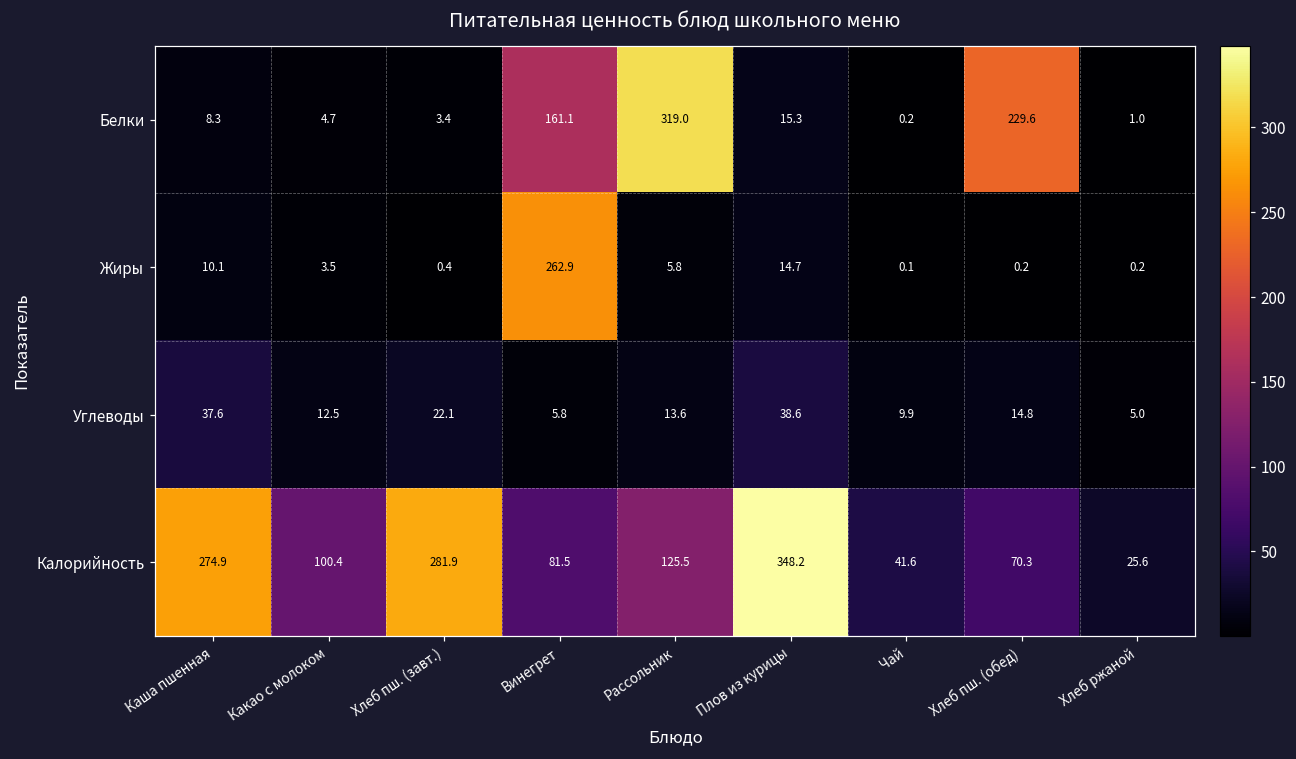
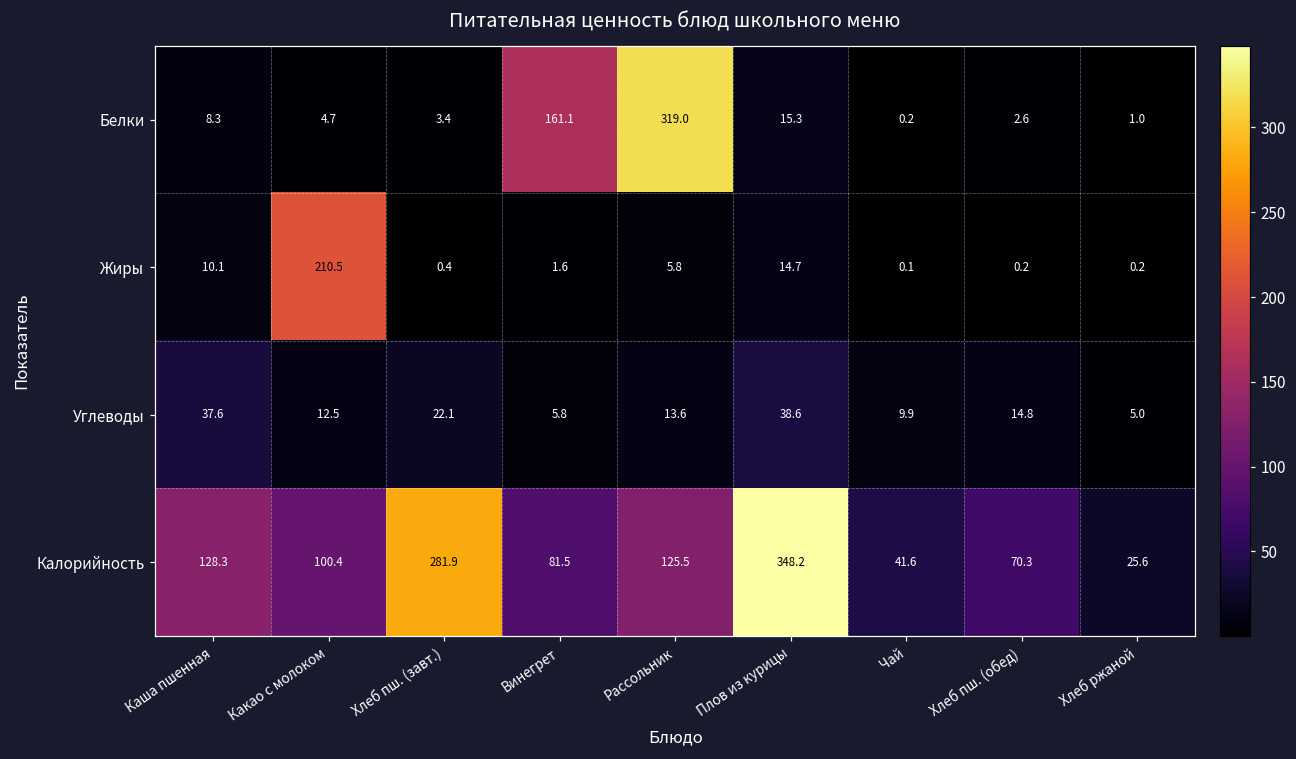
Белки, Хлеб пш. (обед): 229.6 -> 2.6
Жиры, Какао с молоком: 3.5 -> 210.5
Жиры, Винегрет: 262.9 -> 1.6
Калорийность, Каша пшенная: 274.9 -> 128.3
